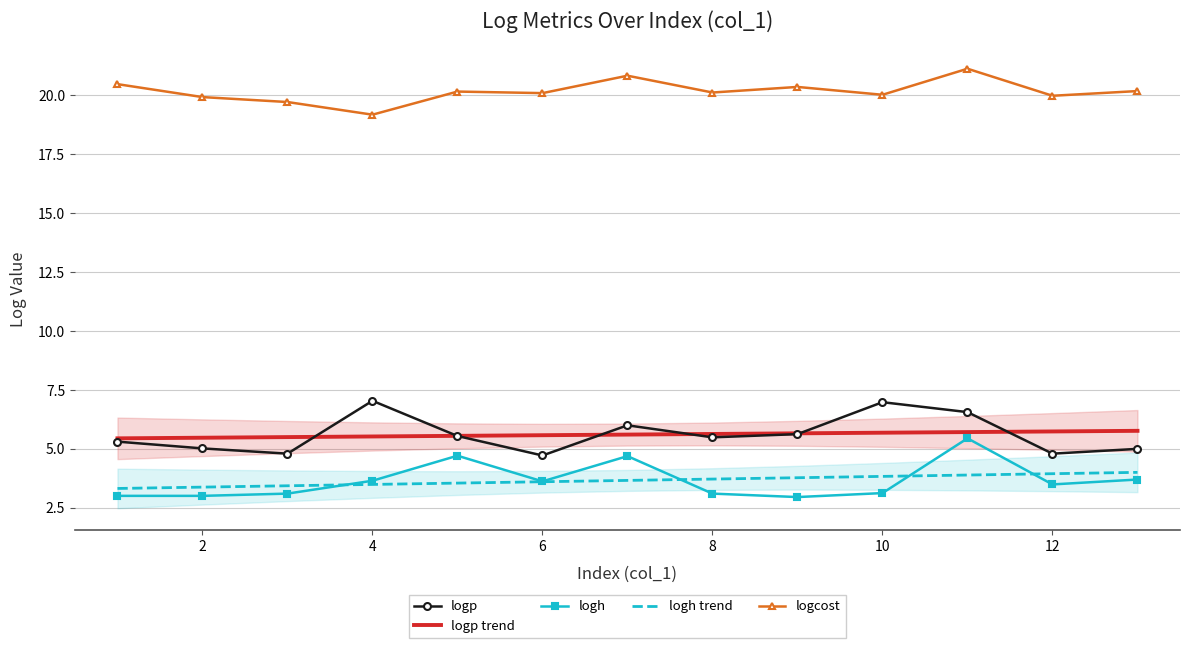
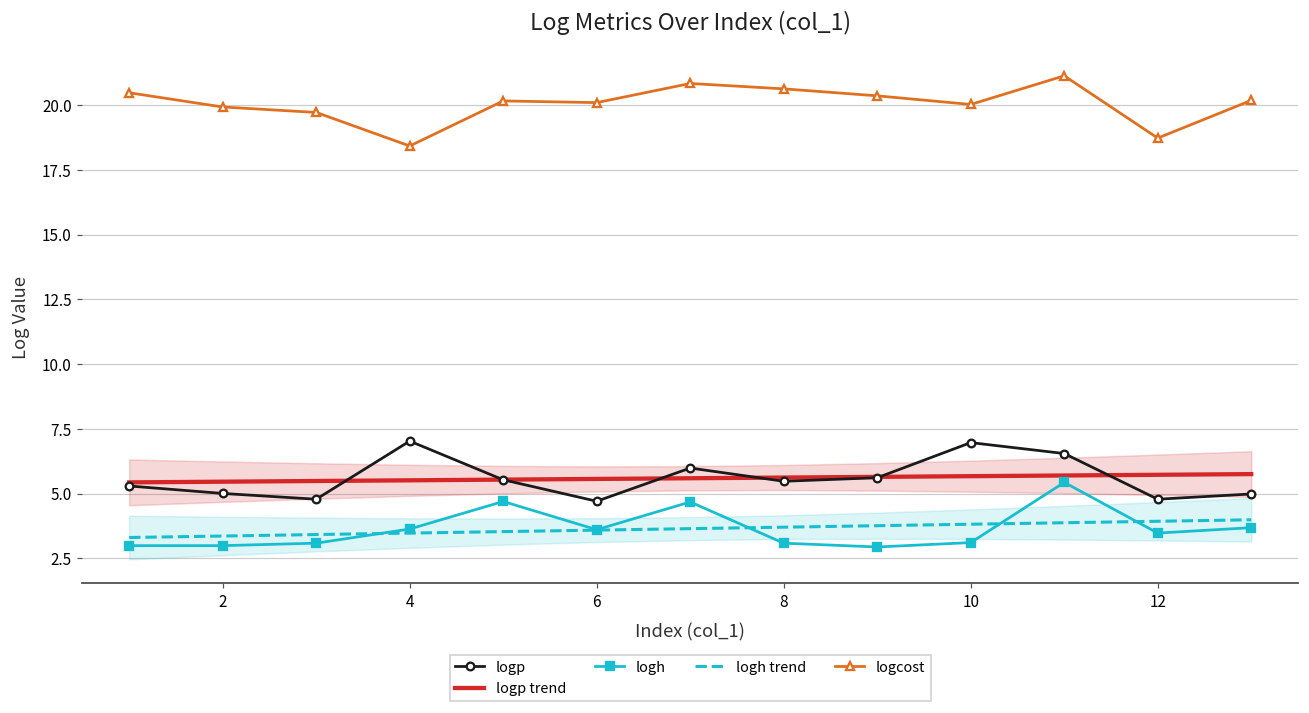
logcost, 4: 19.2 -> 18.4
logcost, 8: 20.1 -> 20.6
logcost, 12: 20.0 -> 18.7
